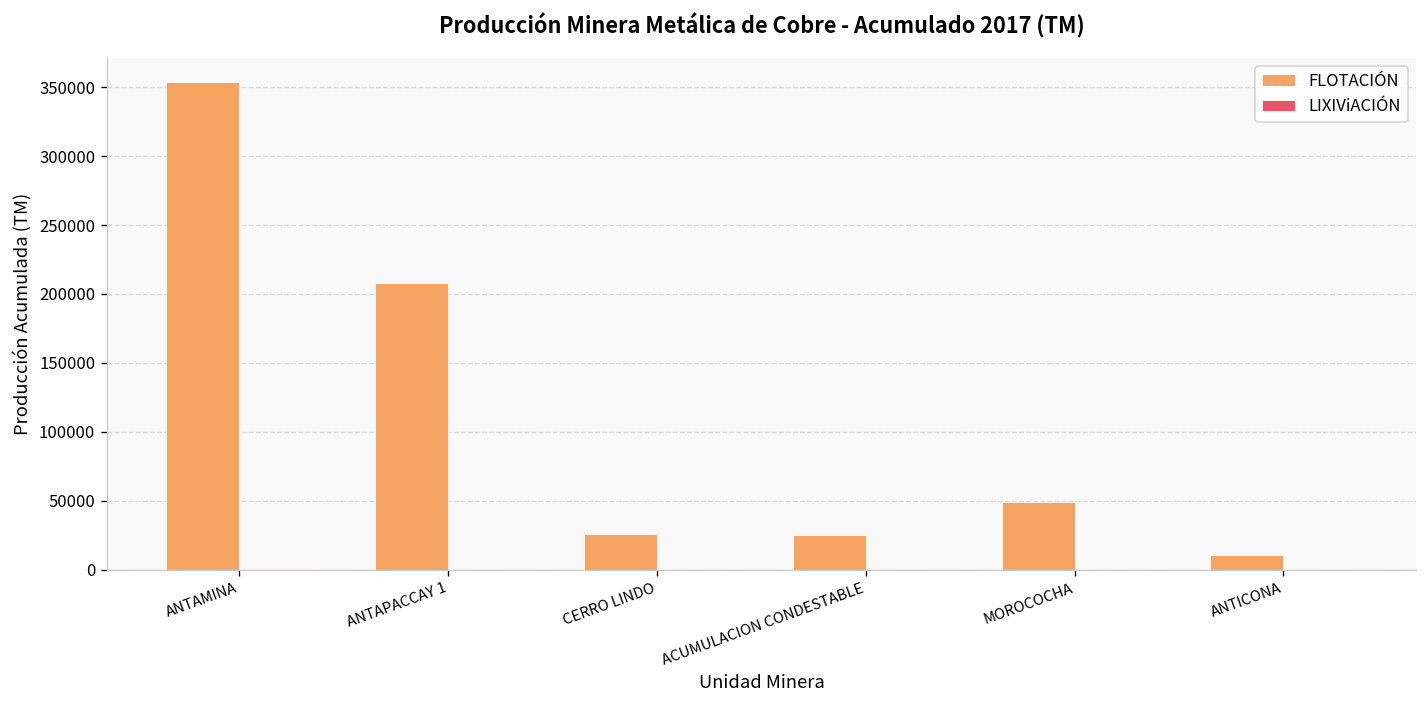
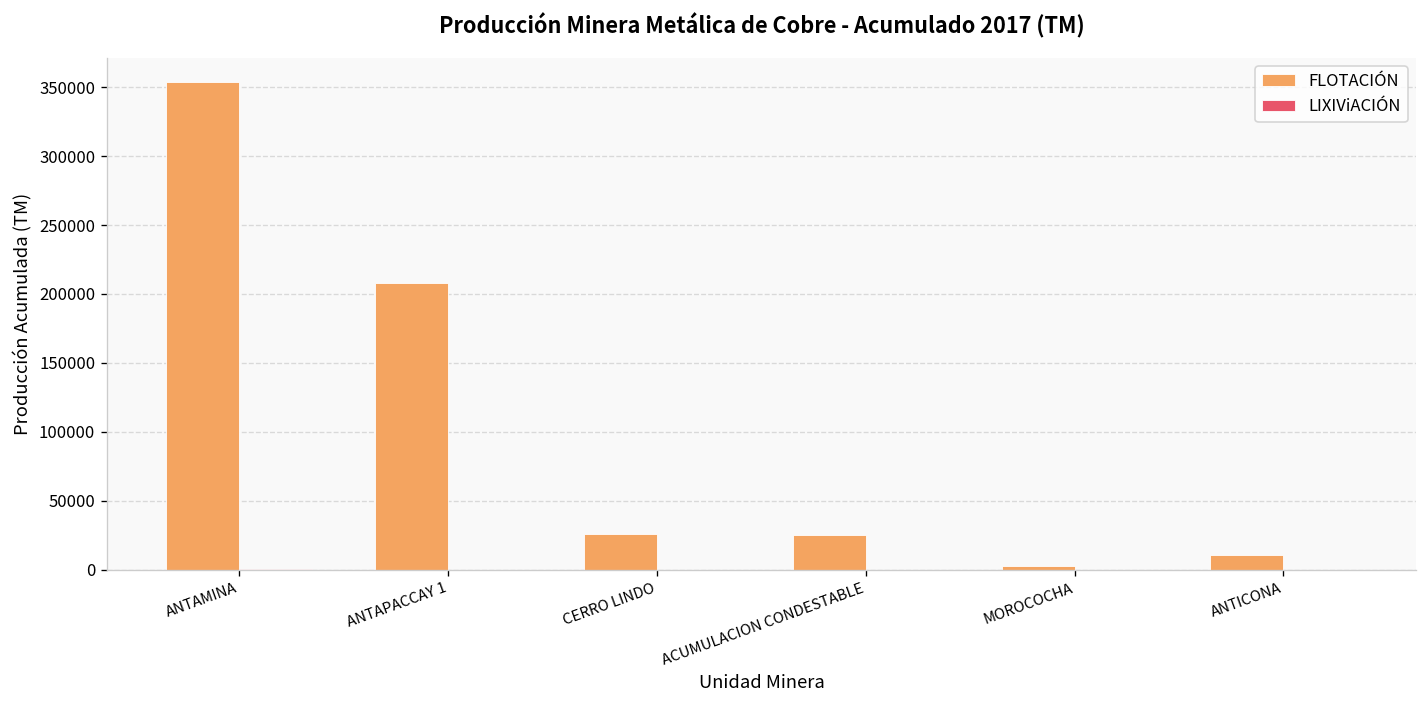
FLOTACIÓN, MOROCOCHA: 49000 -> 2000
